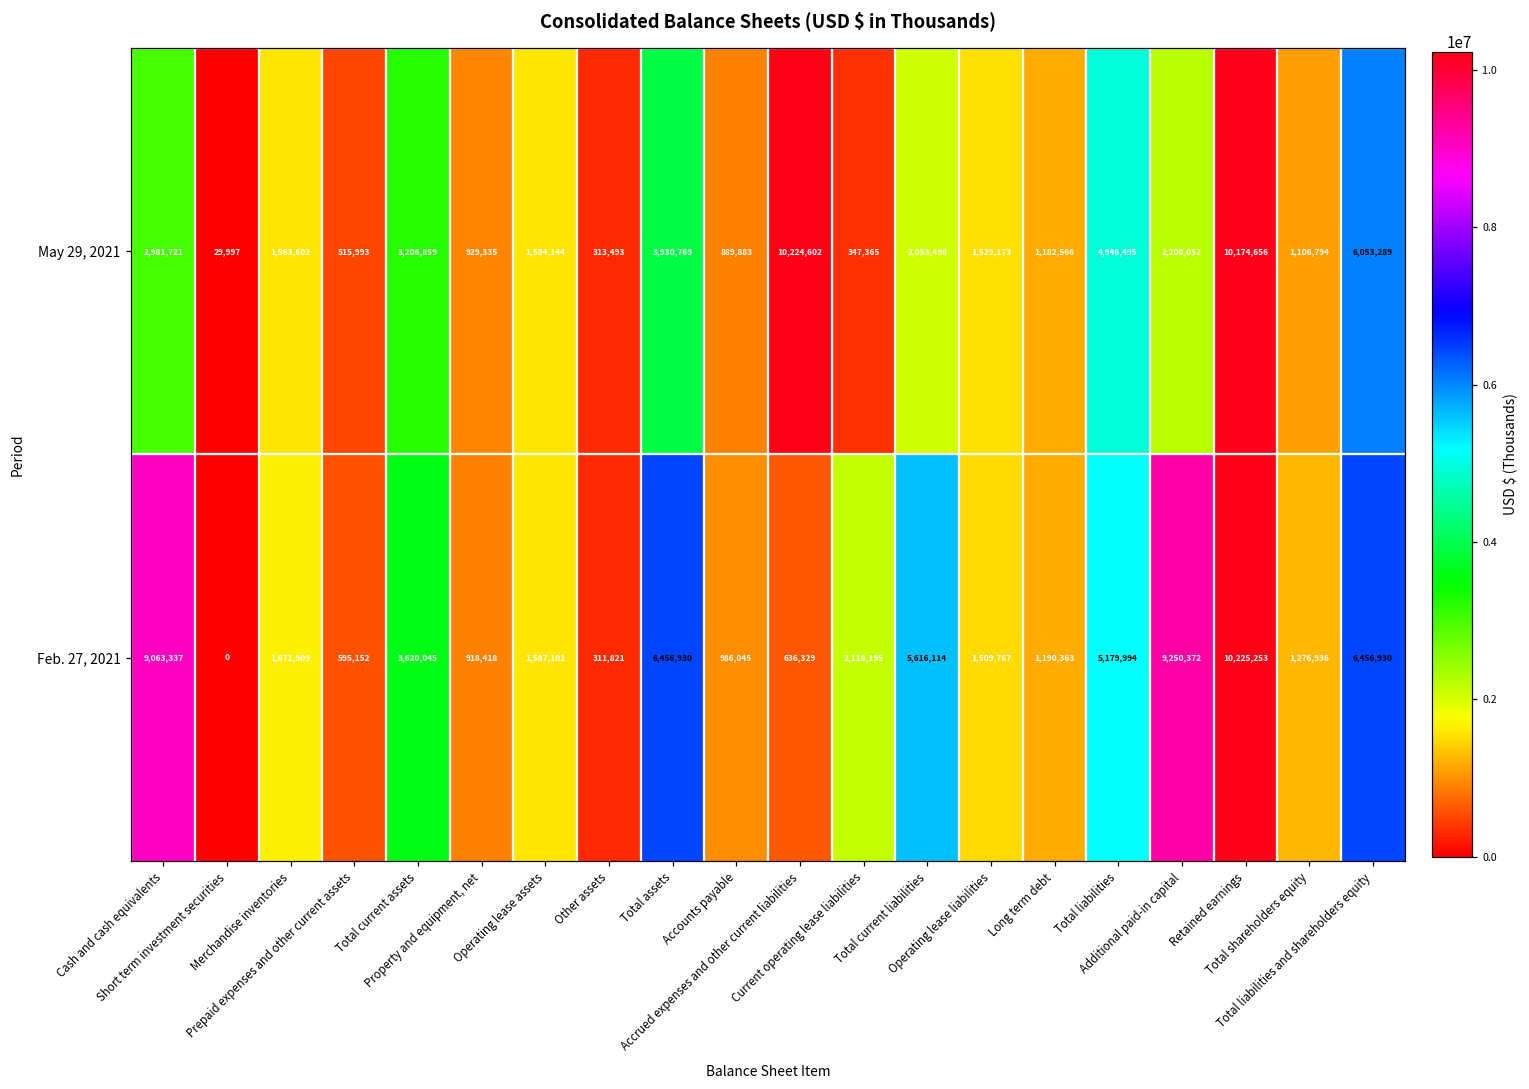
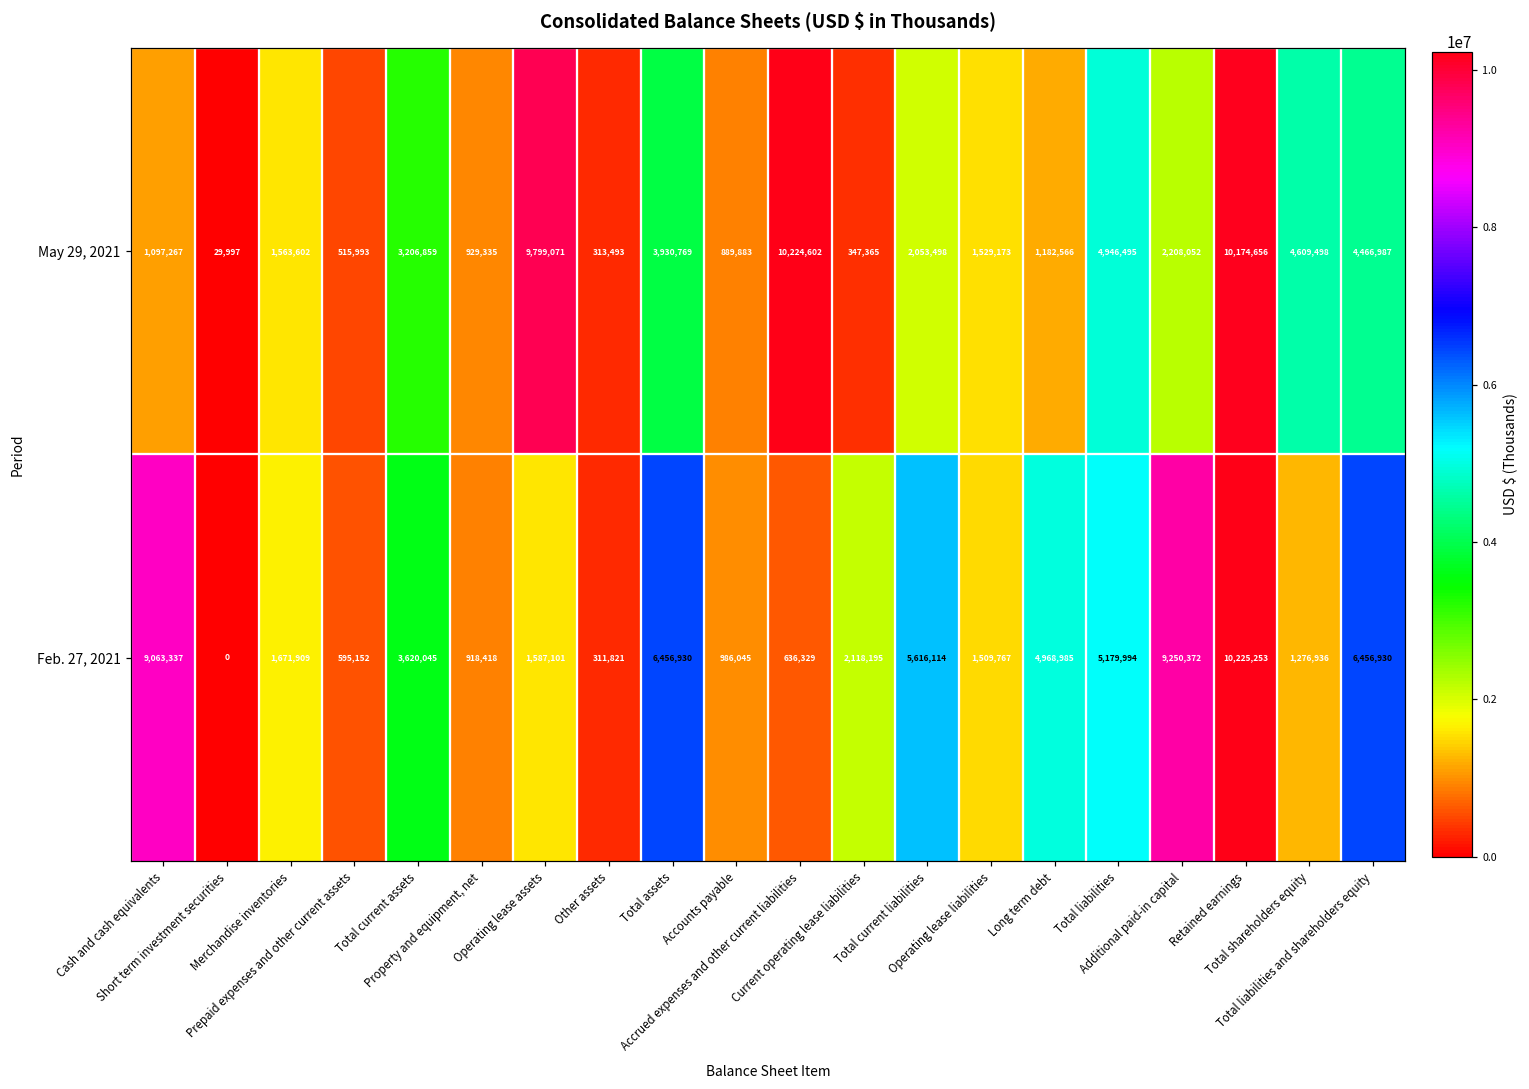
May 29, 2021, Cash and cash equivalents: 2,981,721 -> 1,097,267
May 29, 2021, Operating lease assets: 1,584,144 -> 9,799,071
May 29, 2021, Total shareholders equity: 1,106,794 -> 4,609,498
May 29, 2021, Total liabilities and shareholders equity: 6,053,289 -> 4,466,987
Feb. 27, 2021, Long term debt: 1,190,363 -> 4,968,985
